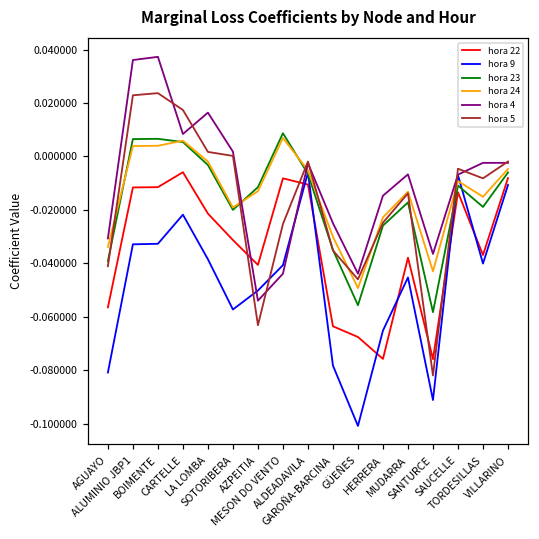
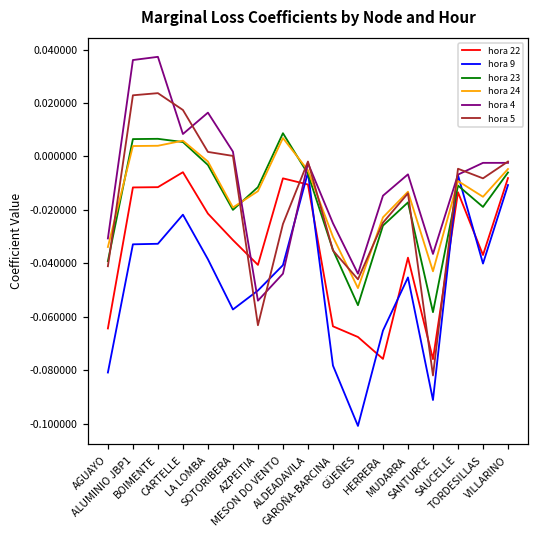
hora 22, AGUAYO: -0.057 -> -0.064
